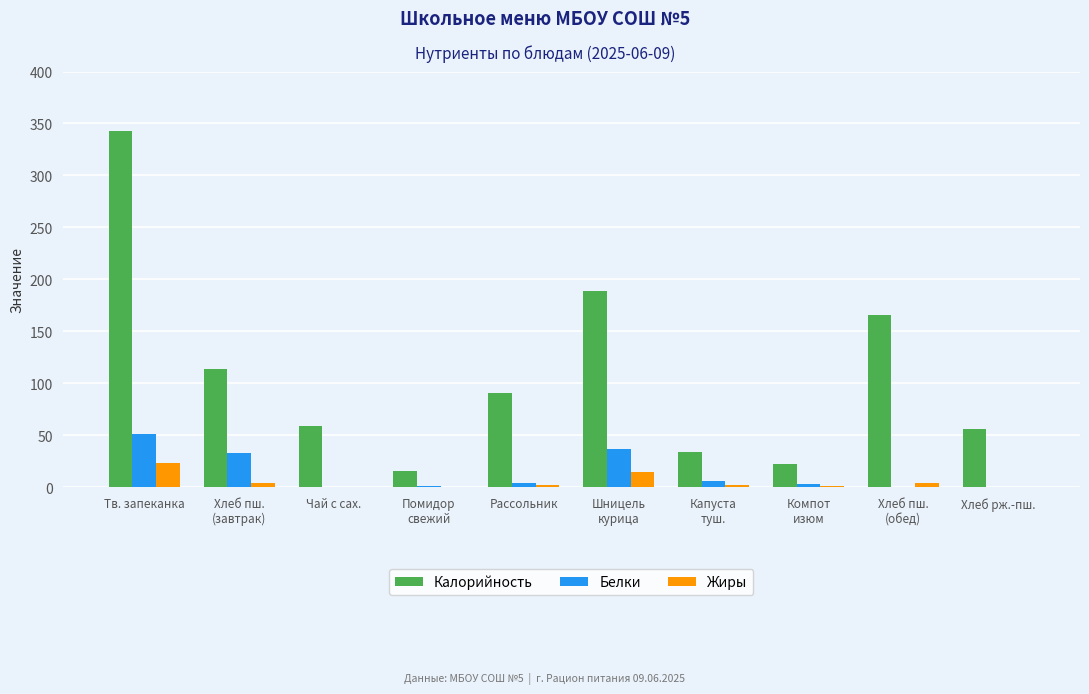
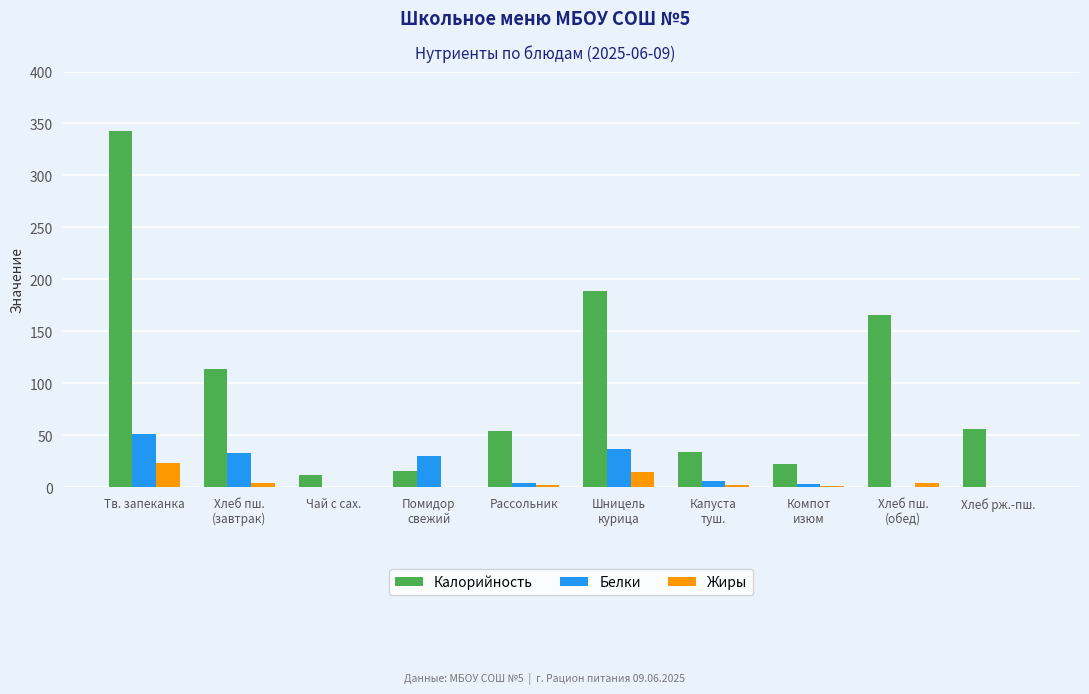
Калорийность, Чай с сах.: 59 -> 12
Белки, Помидор свежий: 2 -> 31
Калорийность, Рассольник: 90 -> 55
